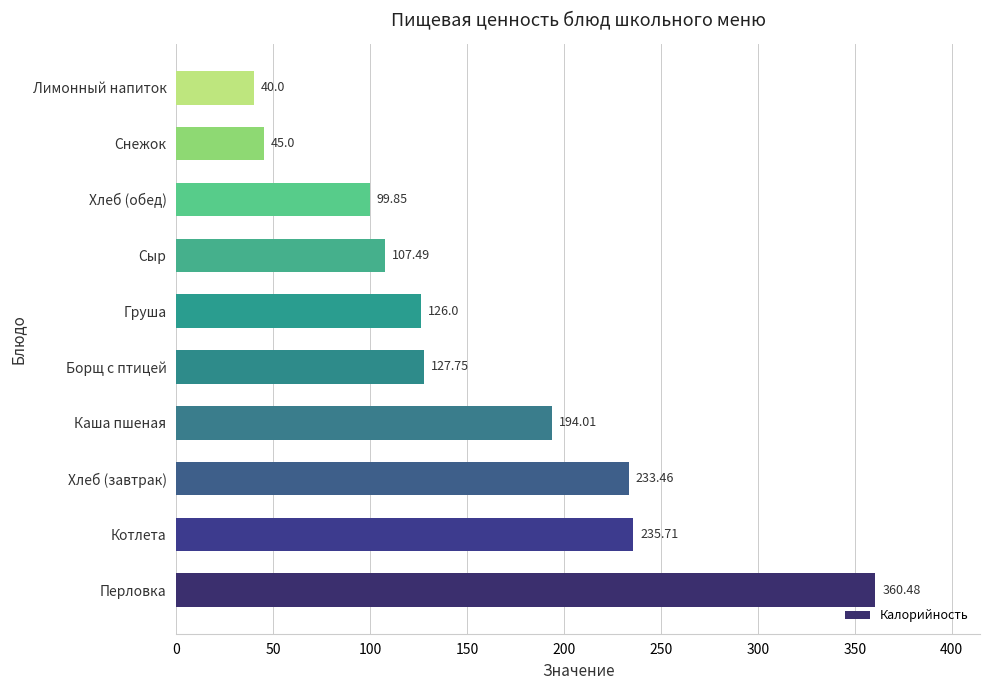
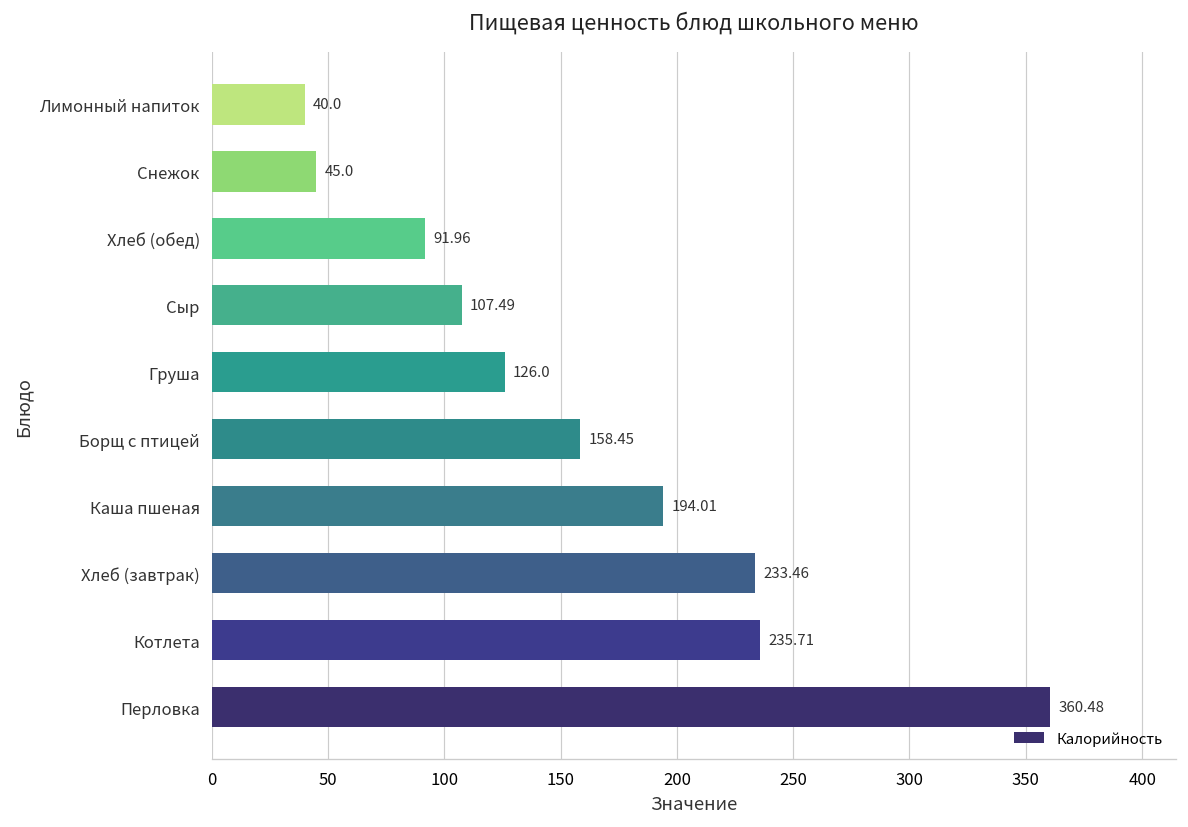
Хлеб (обед): 99.85 -> 91.96
Борщ с птицей: 127.75 -> 158.45
